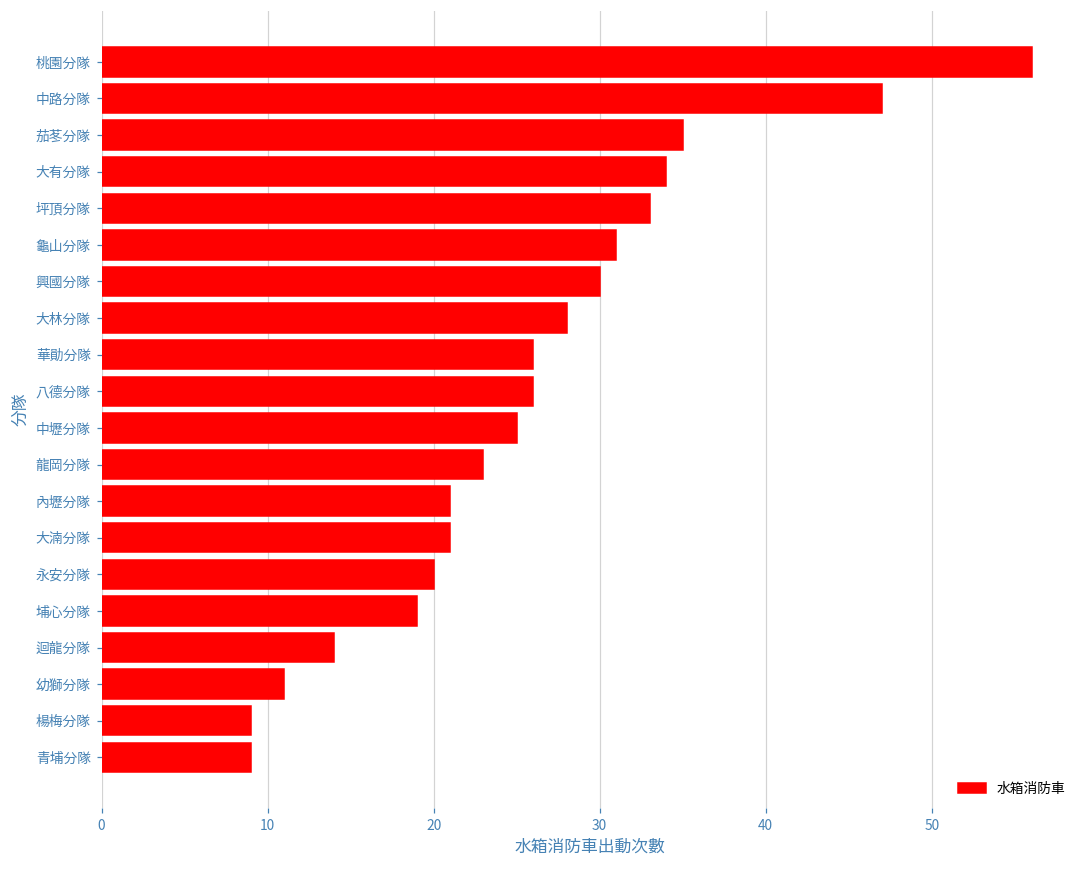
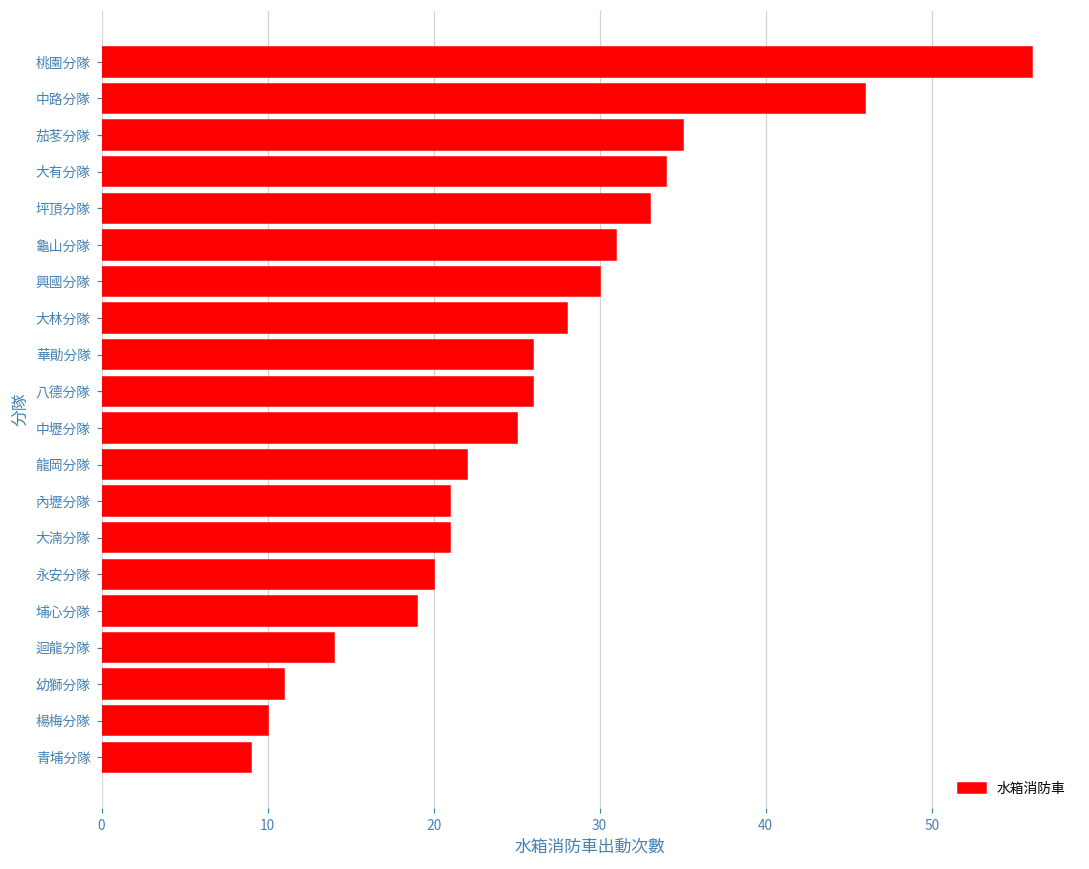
中路分隊: 47 -> 46
龍岡分隊: 23 -> 22
楊梅分隊: 9 -> 10
